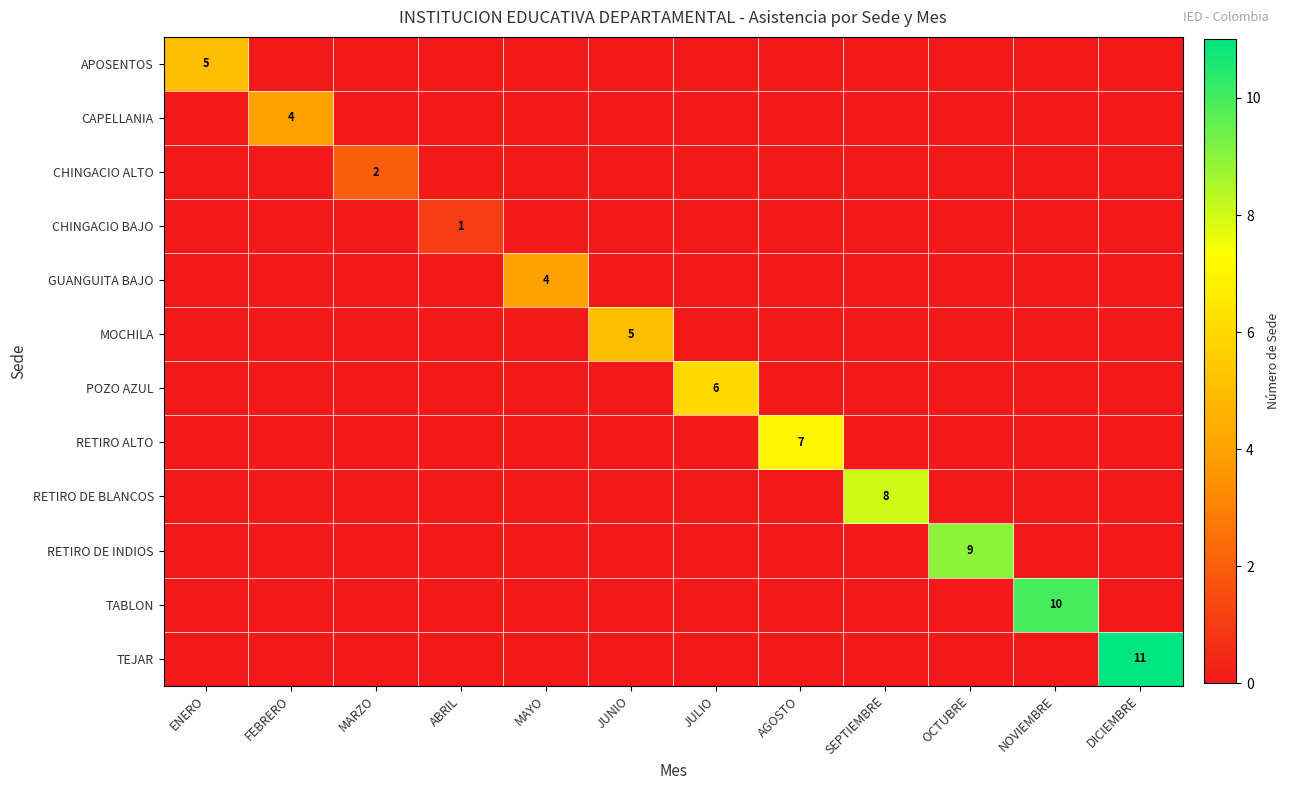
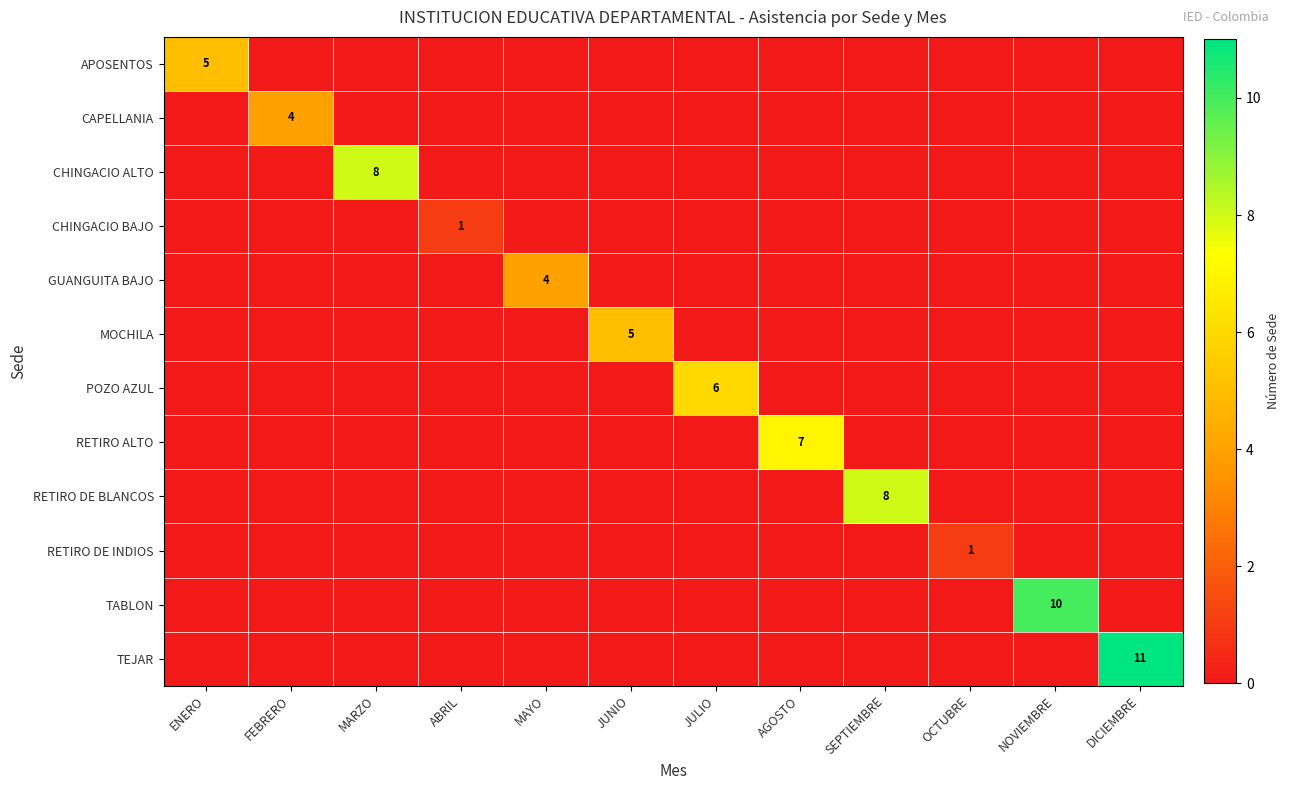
CHINGACIO ALTO, MARZO: 2 -> 8
RETIRO DE INDIOS, OCTUBRE: 9 -> 1
